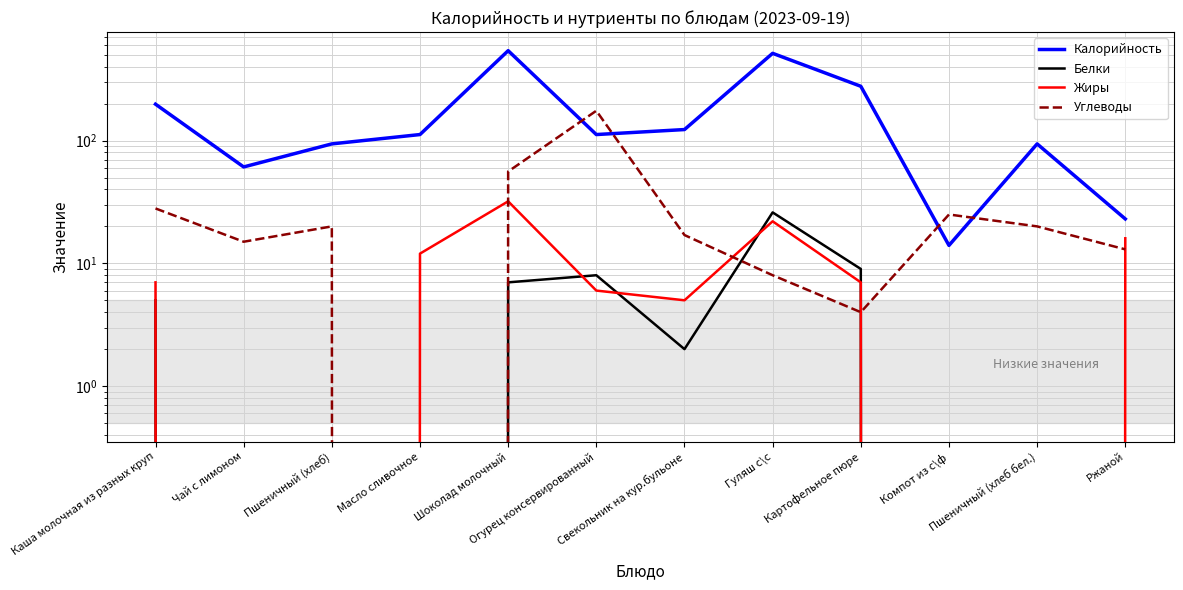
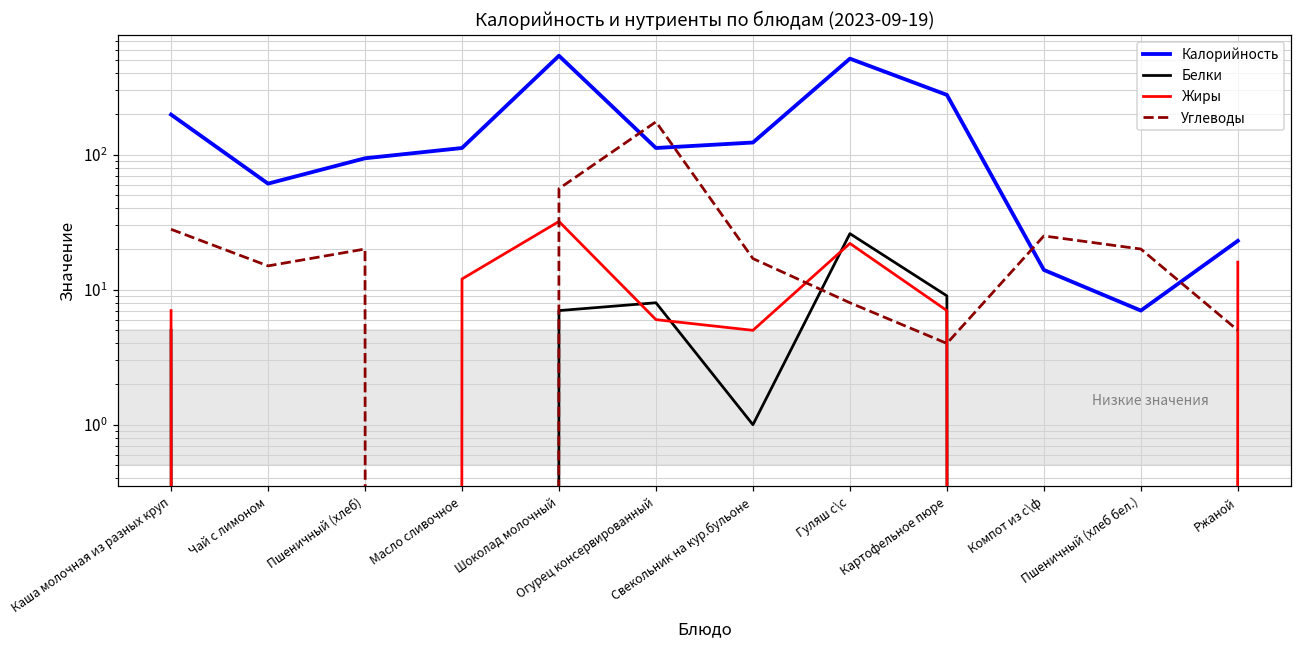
Белки, Свекольник на кур.бульоне: 2 -> 1
Калорийность, Пшеничный (хлеб бел.): 90 -> 7
Углеводы, Ржаной: 13 -> 5
